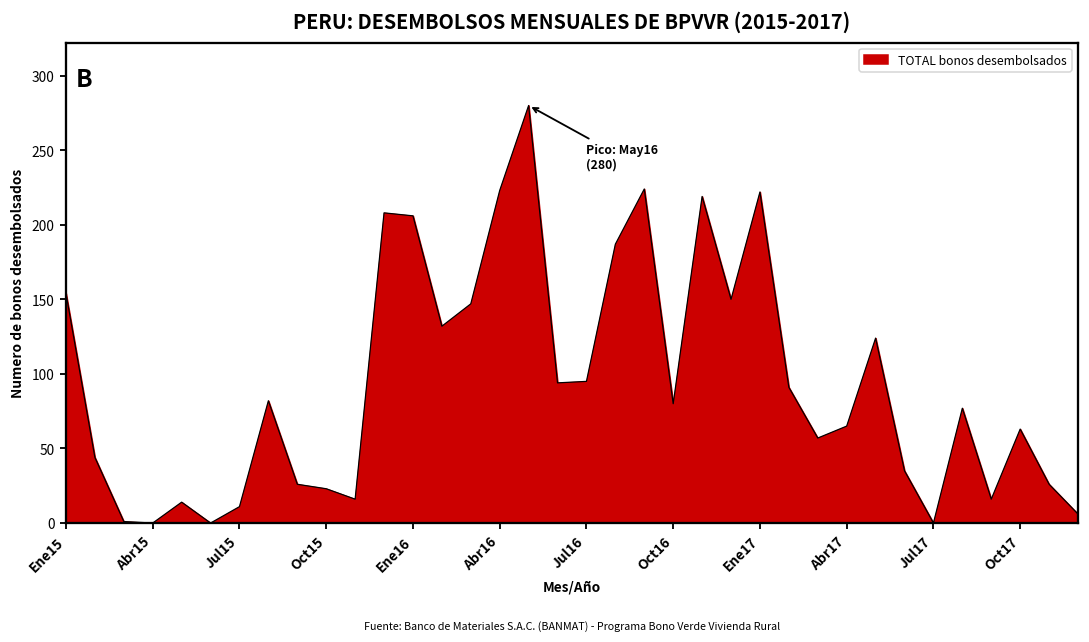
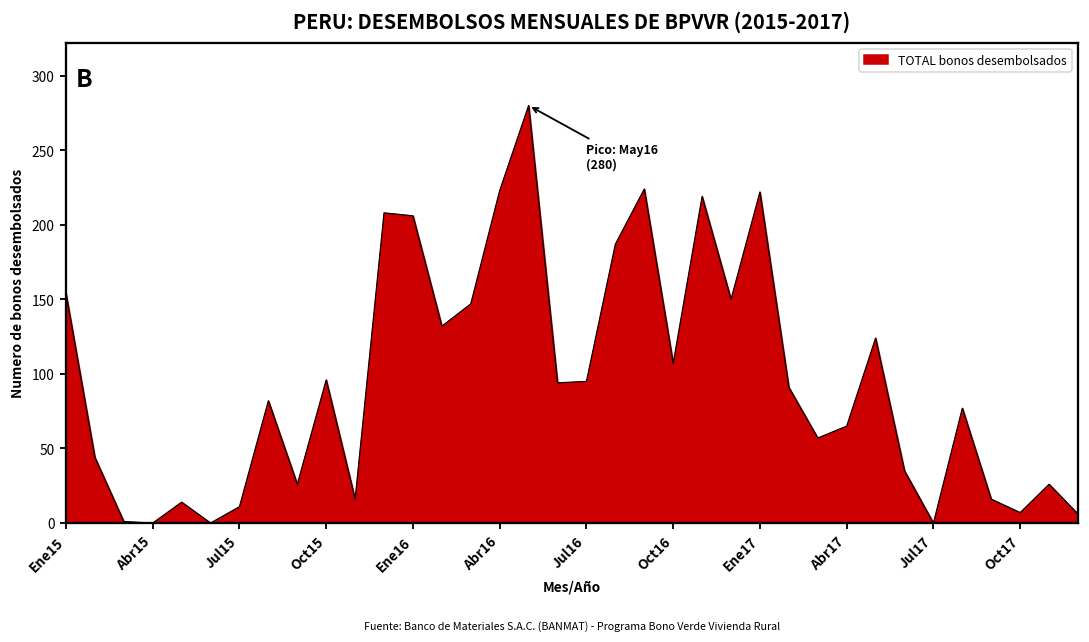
Oct15: 23 -> 96
Oct16: 80 -> 107
Oct17: 63 -> 7
